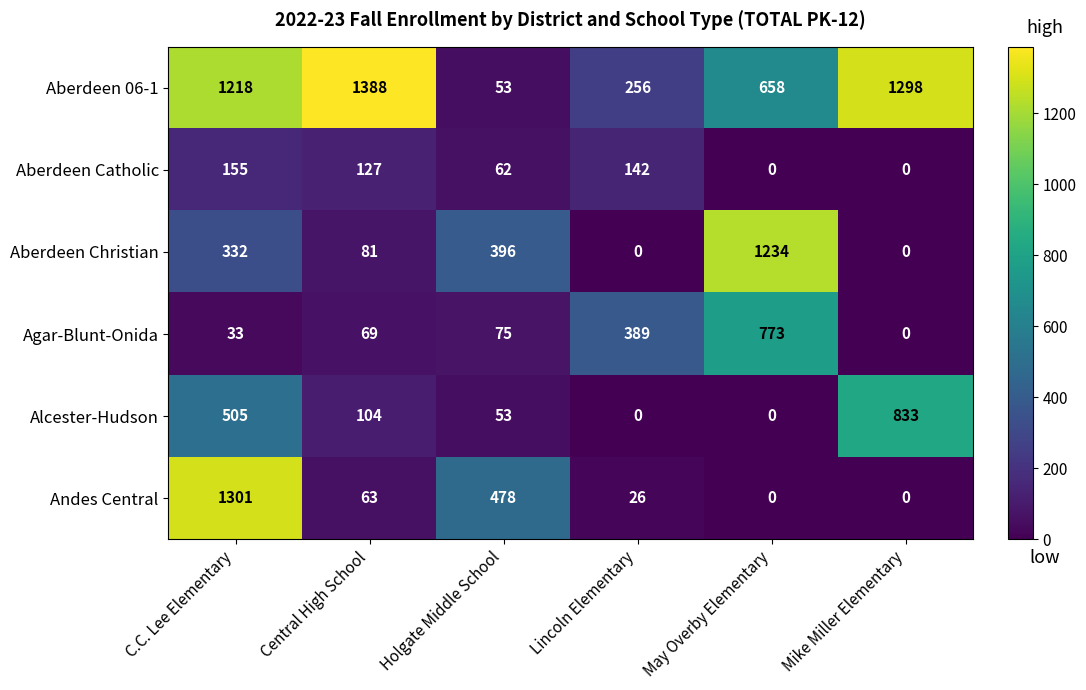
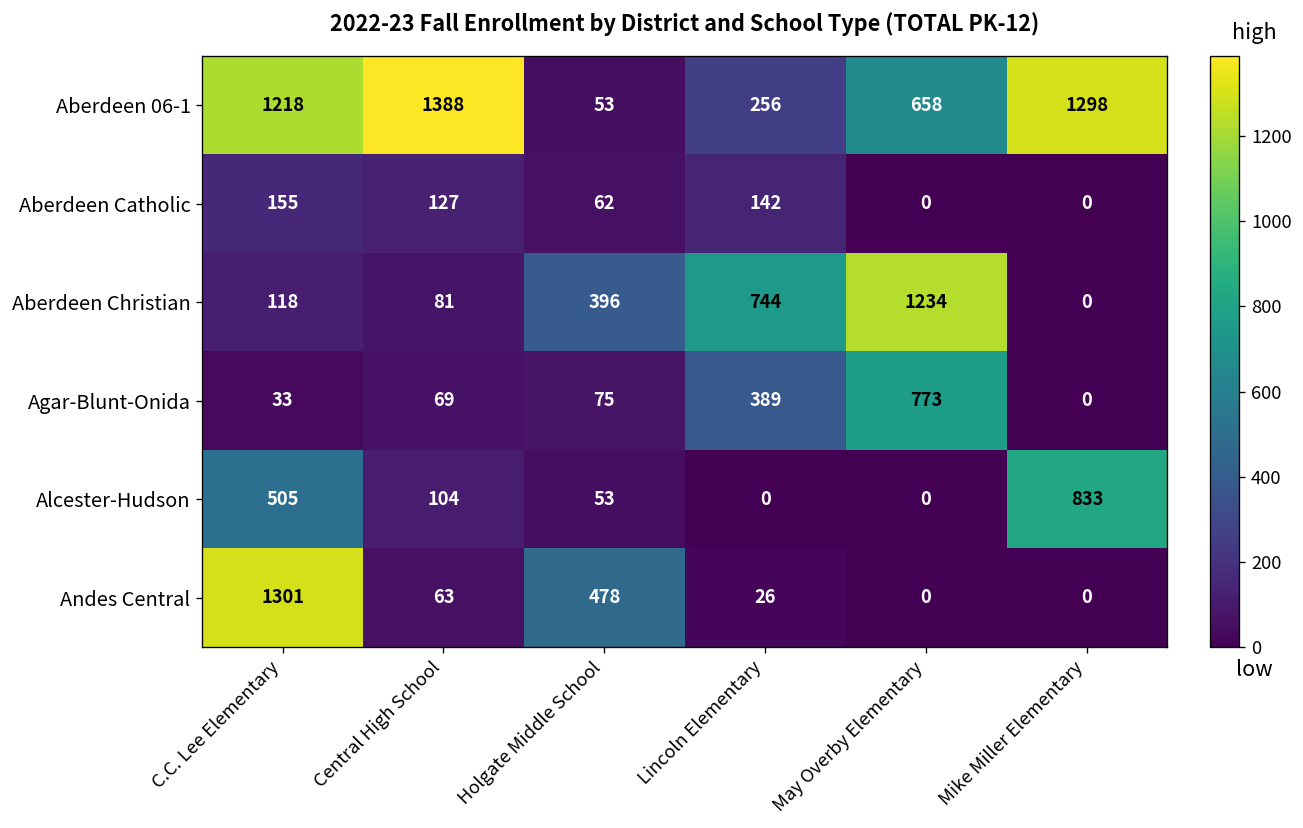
Aberdeen Christian, C.C. Lee Elementary: 332 -> 118
Aberdeen Christian, Lincoln Elementary: 0 -> 744
